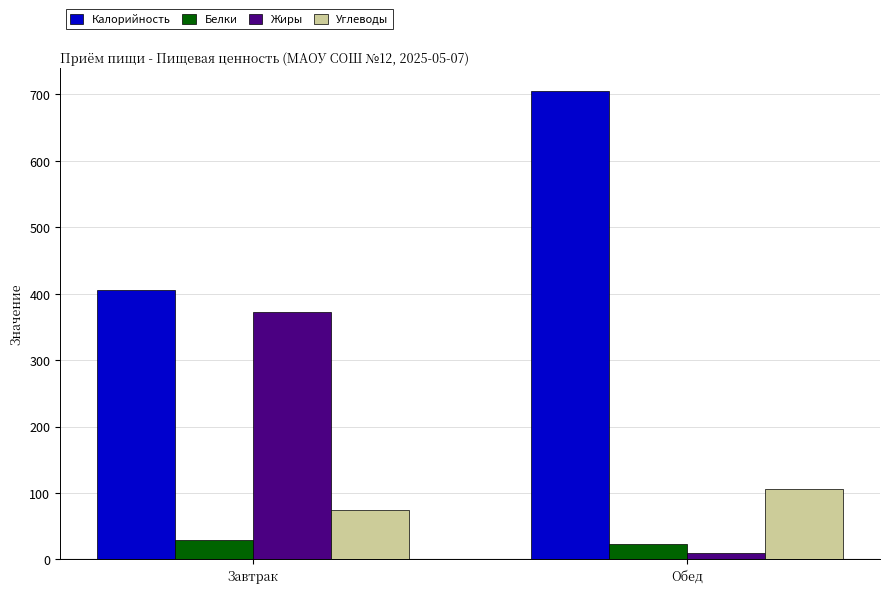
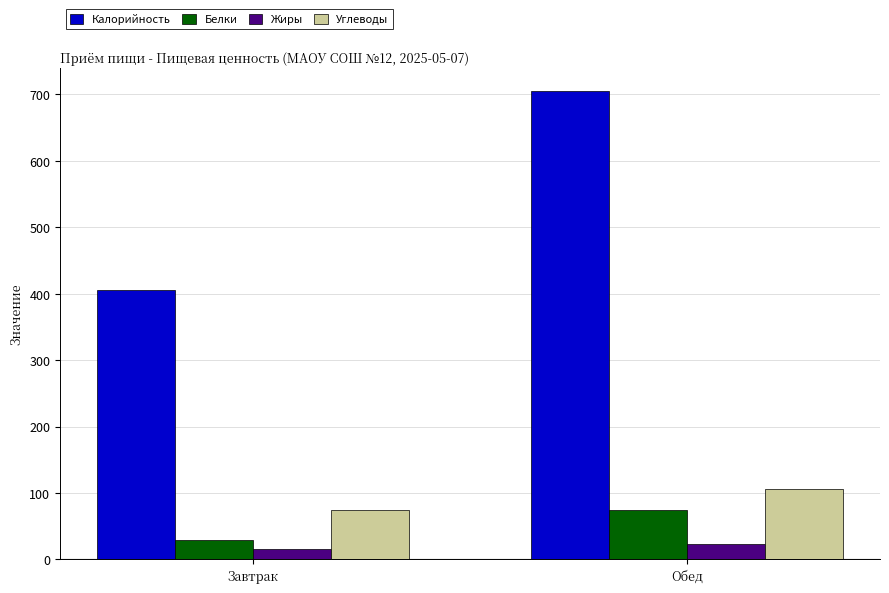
Жиры, Завтрак: 370 -> 20
Белки, Обед: 20 -> 70
Жиры, Обед: 10 -> 20
